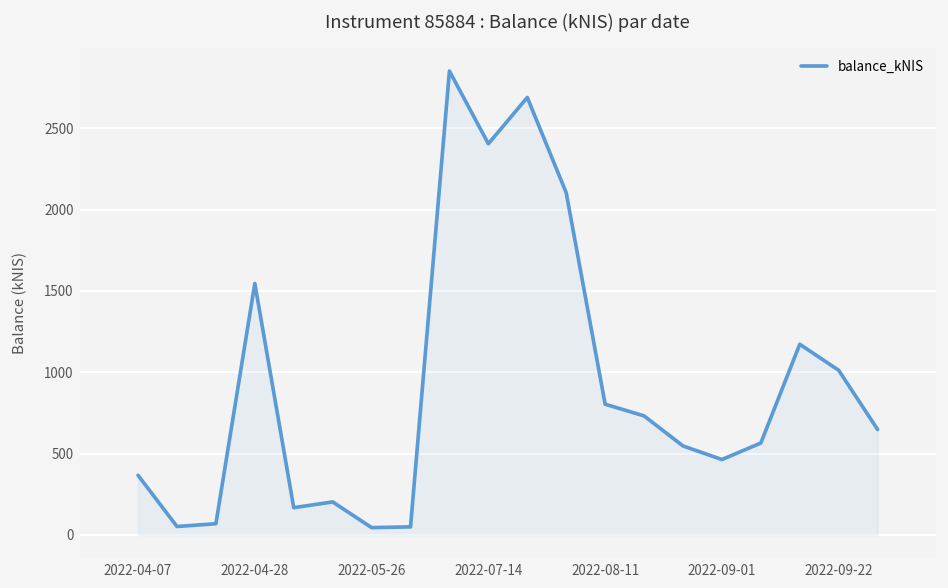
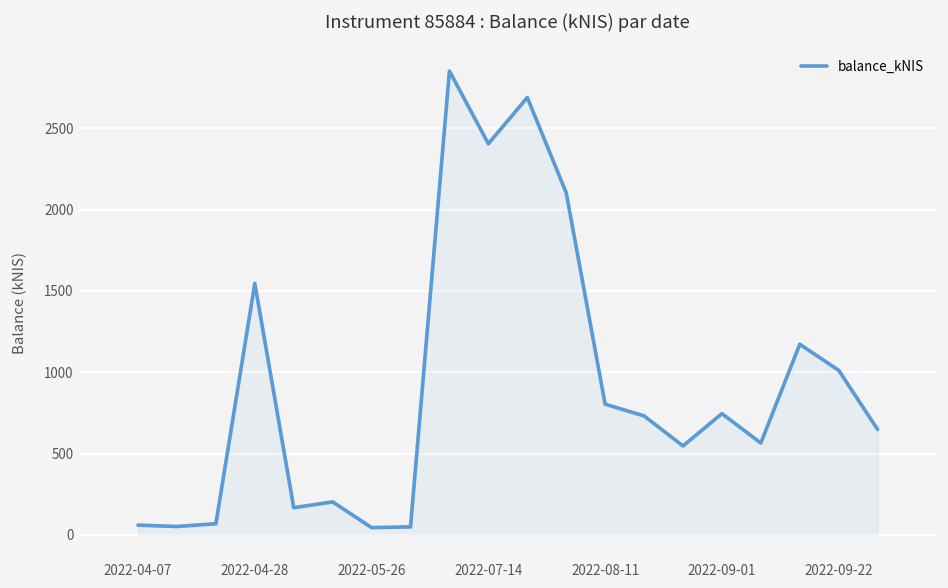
2022-04-07: 370 -> 60
2022-09-01: 460 -> 750
